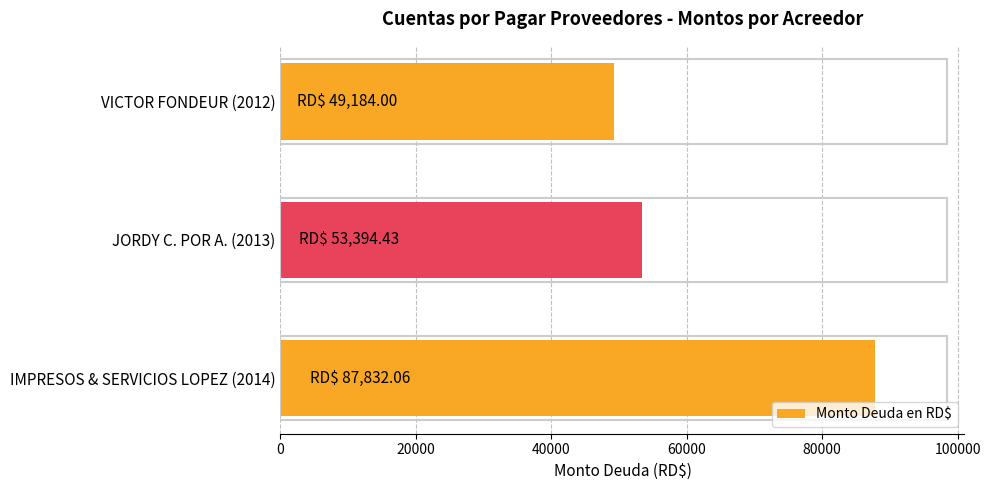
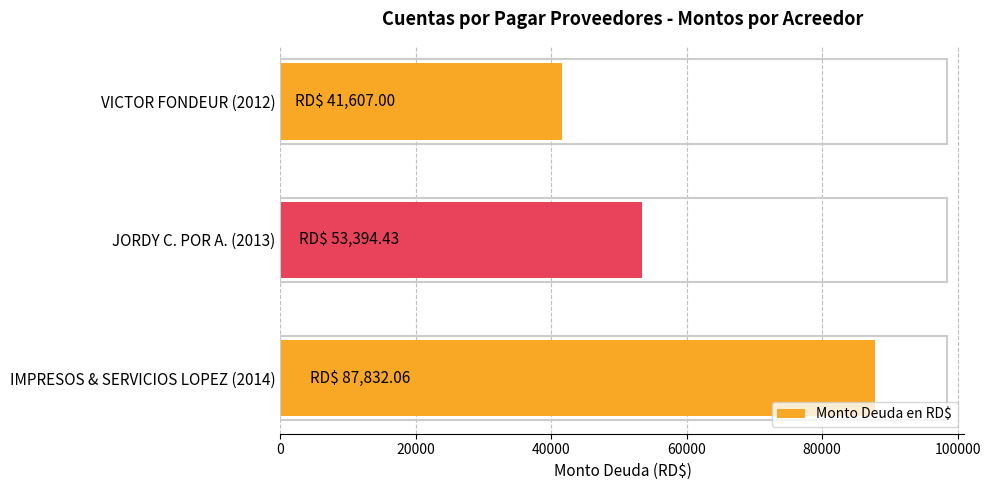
VICTOR FONDEUR (2012): 49,184.00 -> 41,607.00
